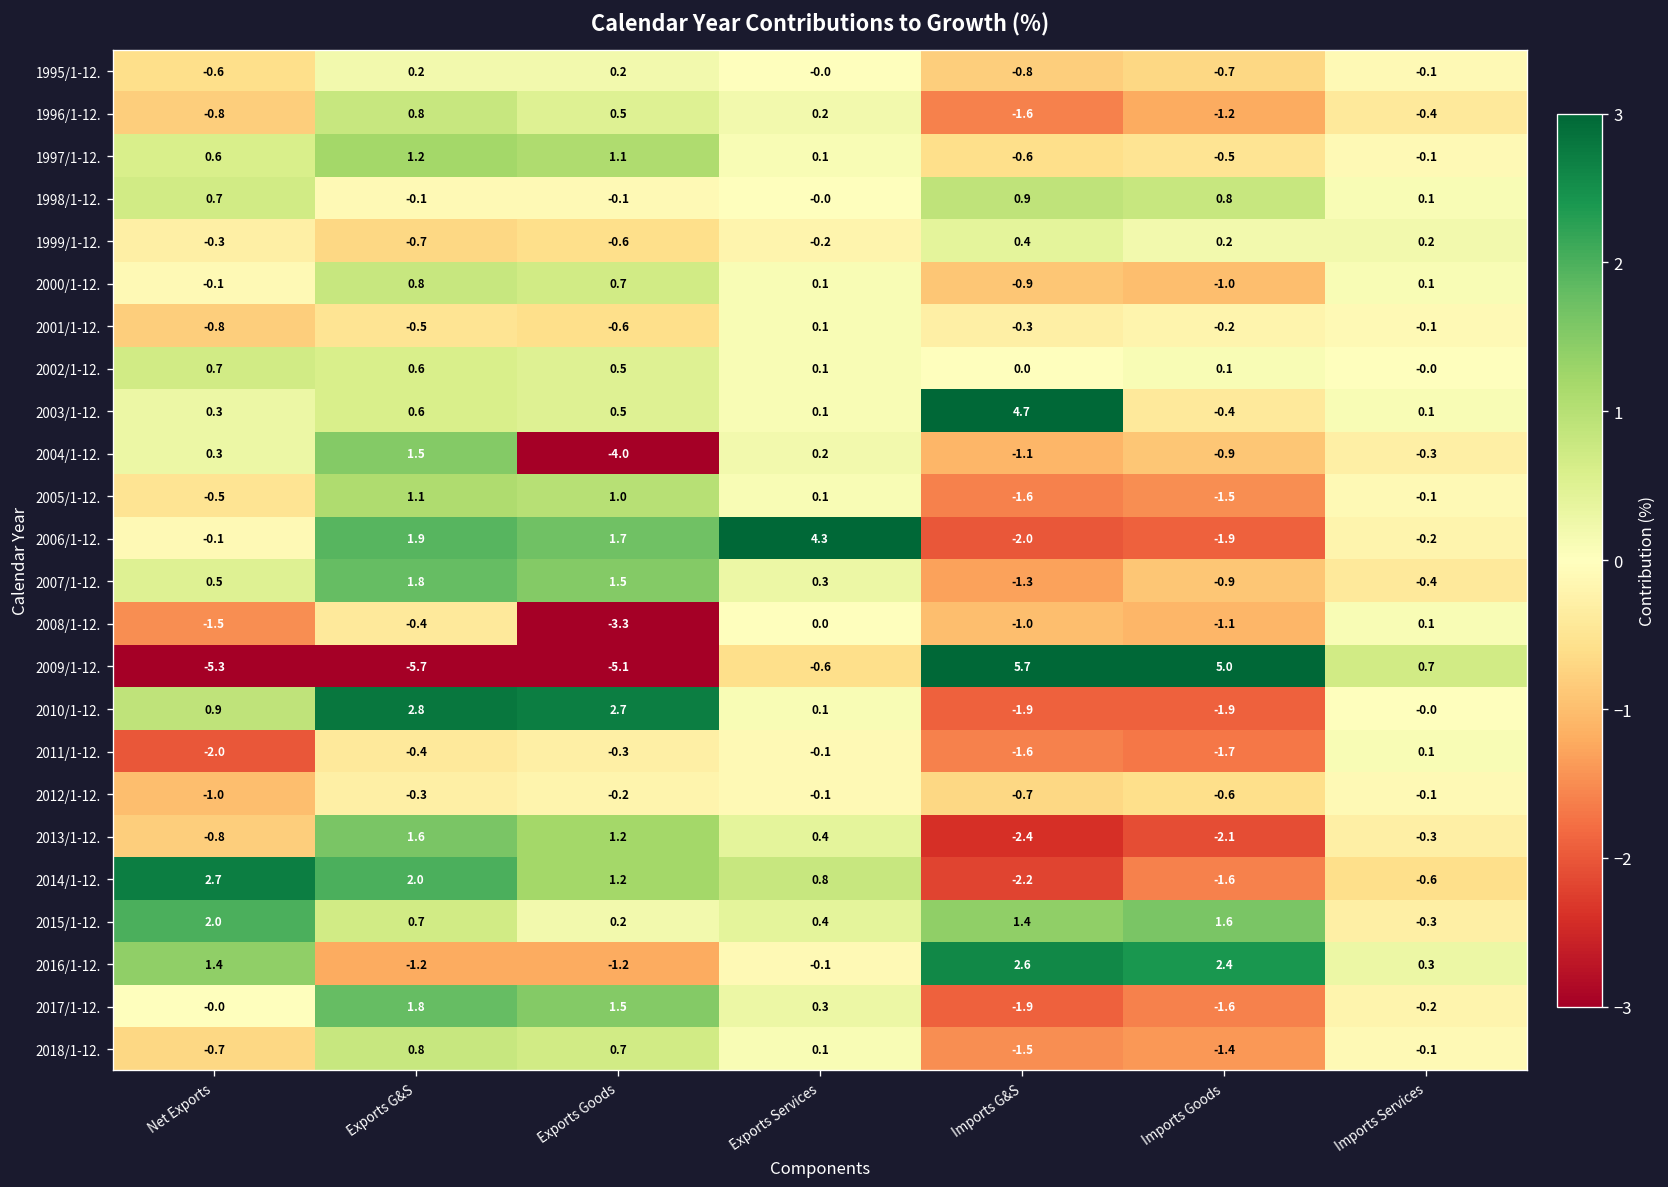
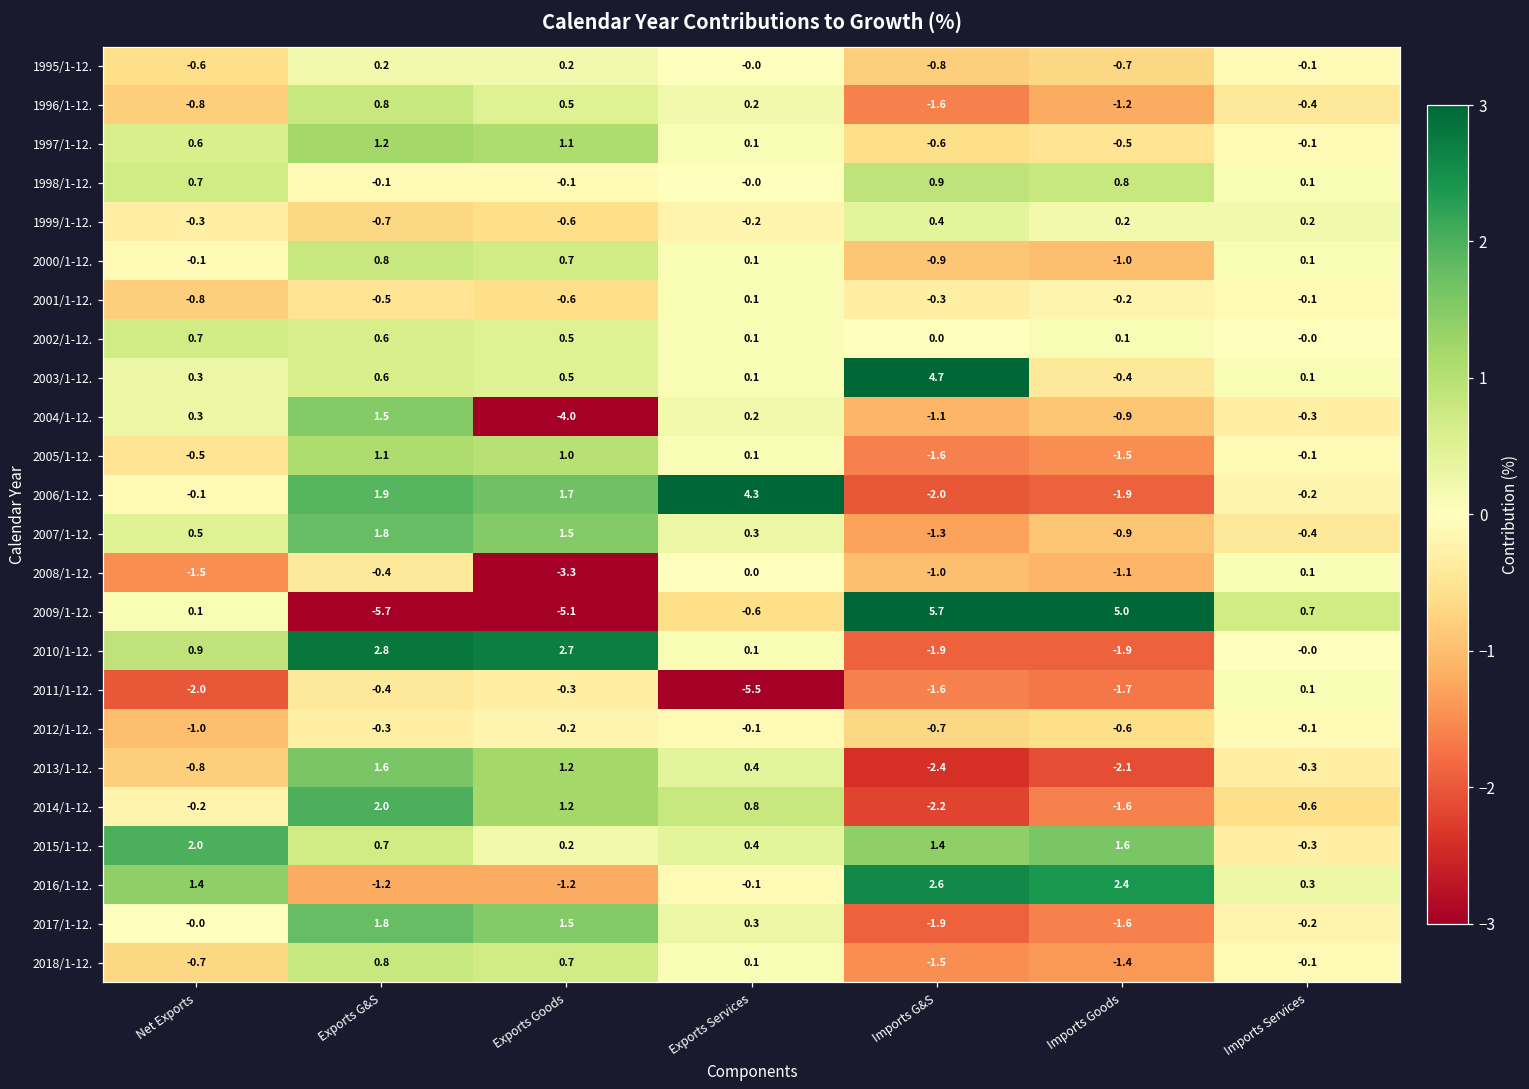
2009/1-12., Net Exports: -5.3 -> 0.1
2011/1-12., Exports Services: -0.1 -> -5.5
2014/1-12., Net Exports: 2.7 -> -0.2
